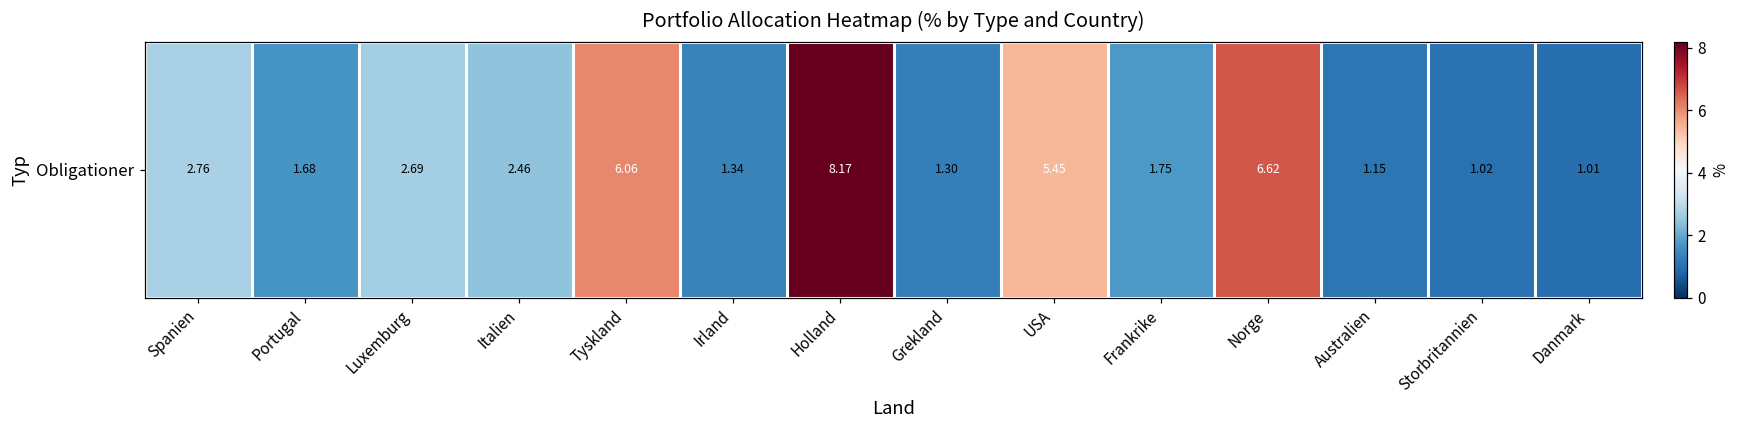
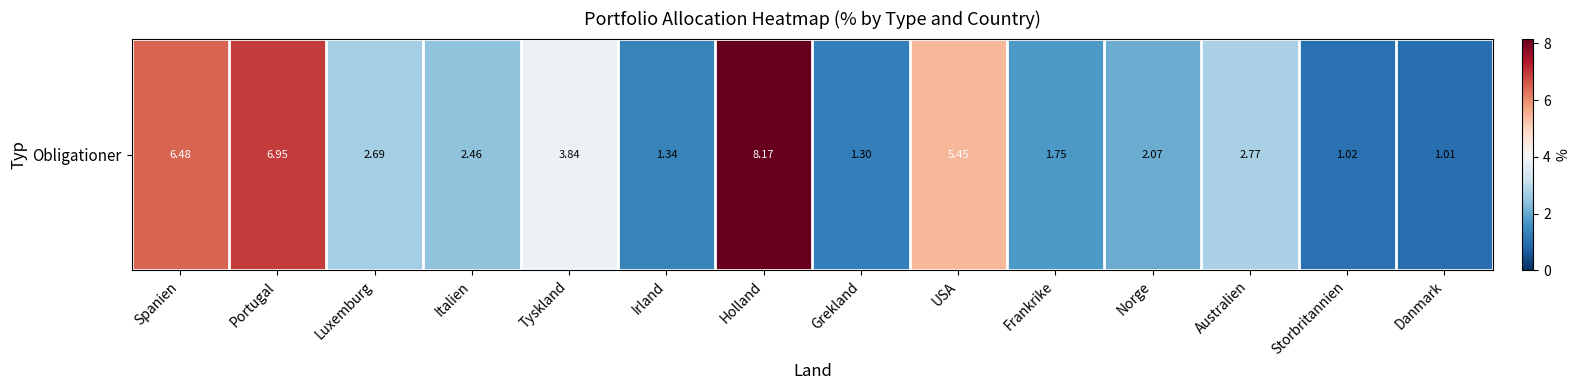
Obligationer, Spanien: 2.76 -> 6.48
Obligationer, Portugal: 1.68 -> 6.95
Obligationer, Tyskland: 6.06 -> 3.84
Obligationer, Norge: 6.62 -> 2.07
Obligationer, Australien: 1.15 -> 2.77
